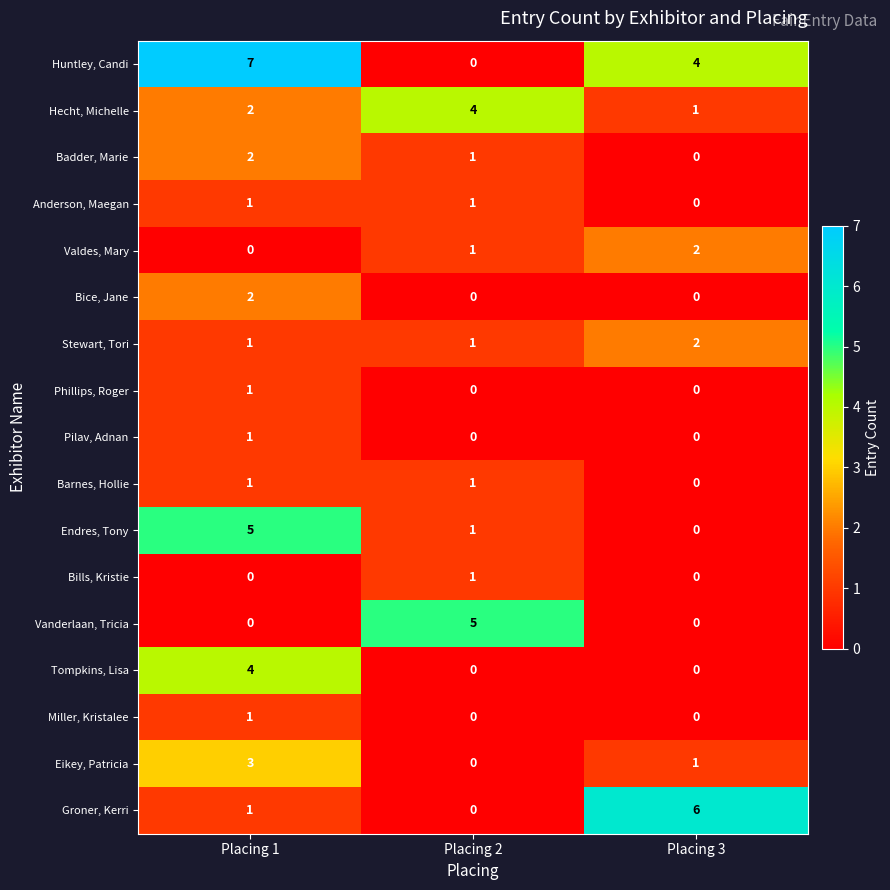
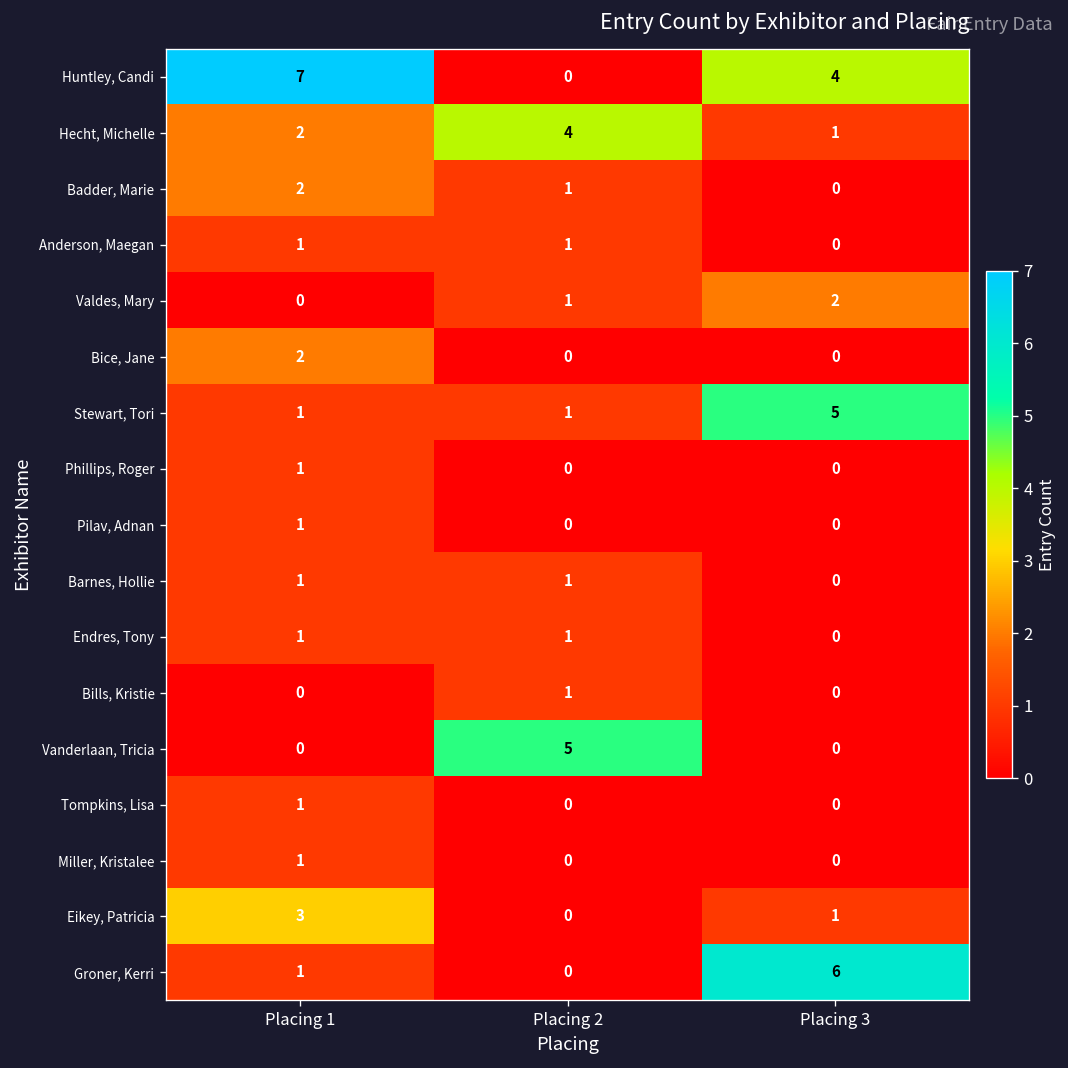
Stewart, Tori, Placing 3: 2 -> 5
Endres, Tony, Placing 1: 5 -> 1
Tompkins, Lisa, Placing 1: 4 -> 1
